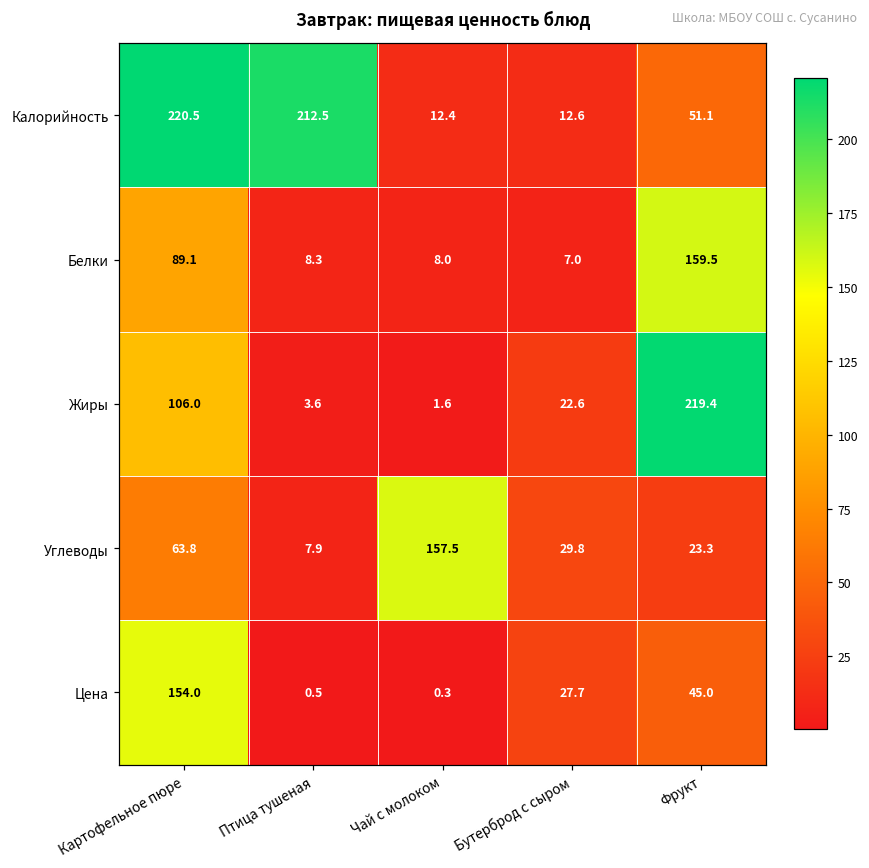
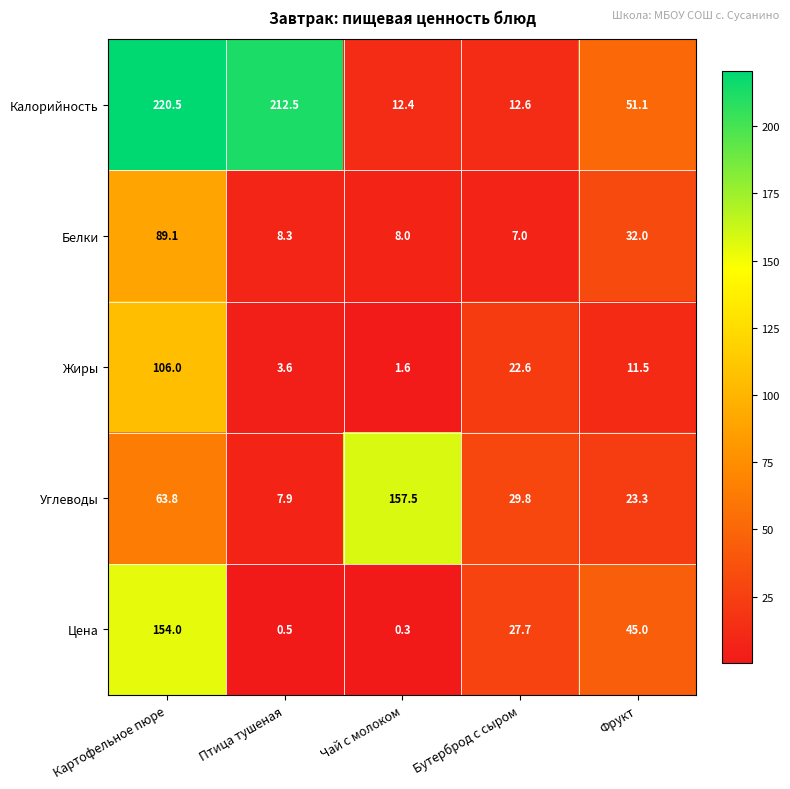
Белки, Фрукт: 159.5 -> 32.0
Жиры, Фрукт: 219.4 -> 11.5
